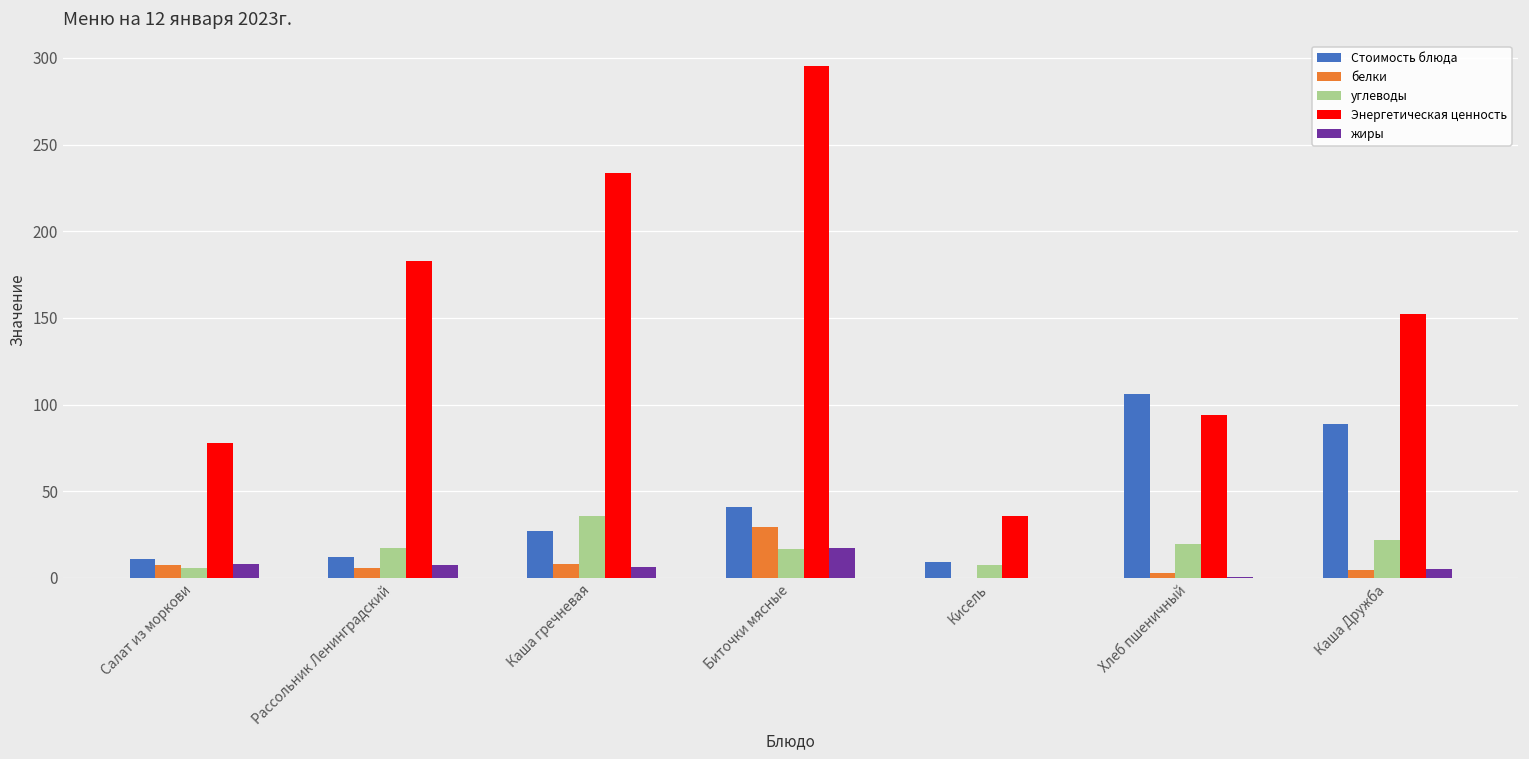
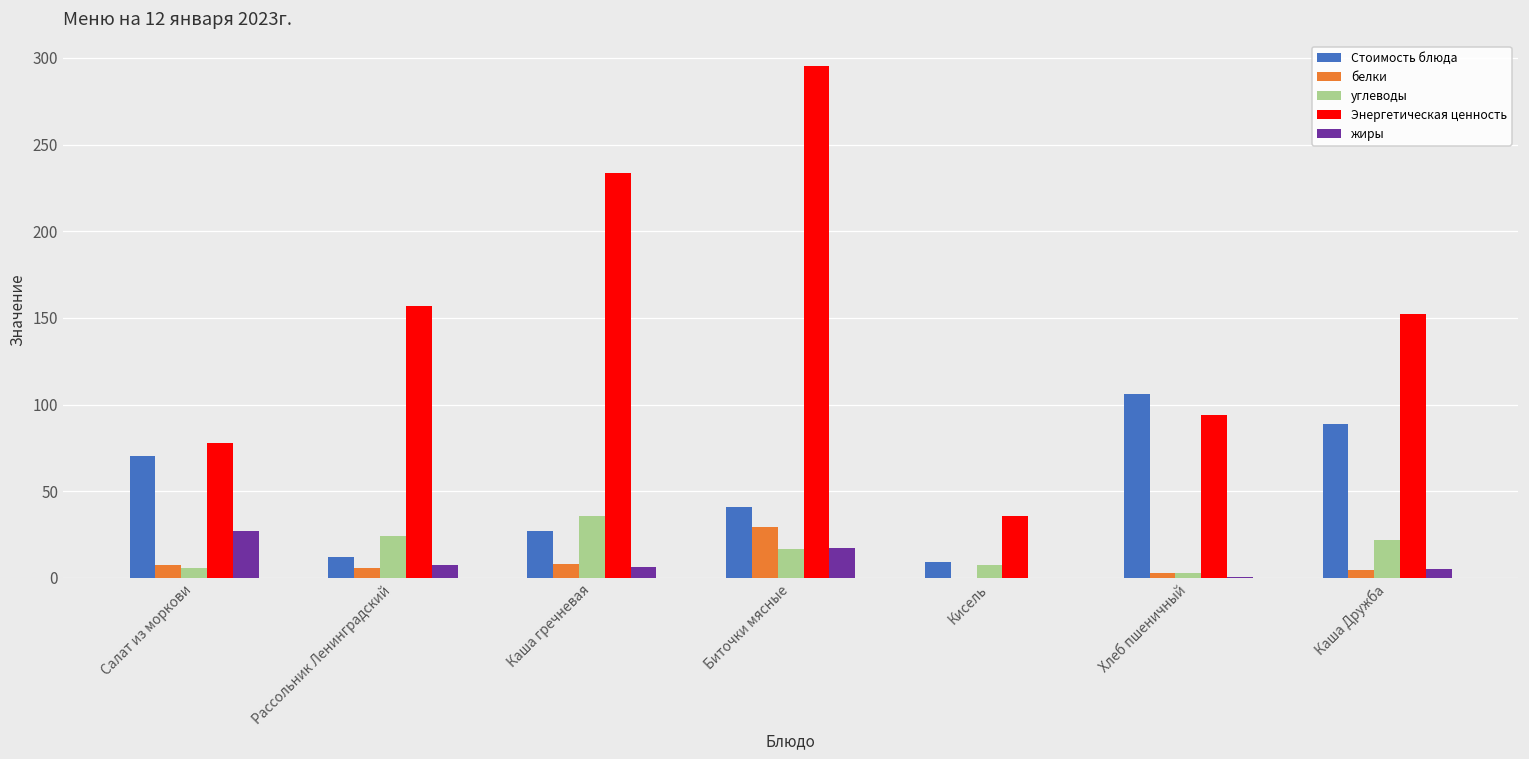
Стоимость блюда, Салат из моркови: 11 -> 70
жиры, Салат из моркови: 8 -> 27
углеводы, Рассольник Ленинградский: 17 -> 24
Энергетическая ценность, Рассольник Ленинградский: 183 -> 157
углеводы, Хлеб пшеничный: 20 -> 3
